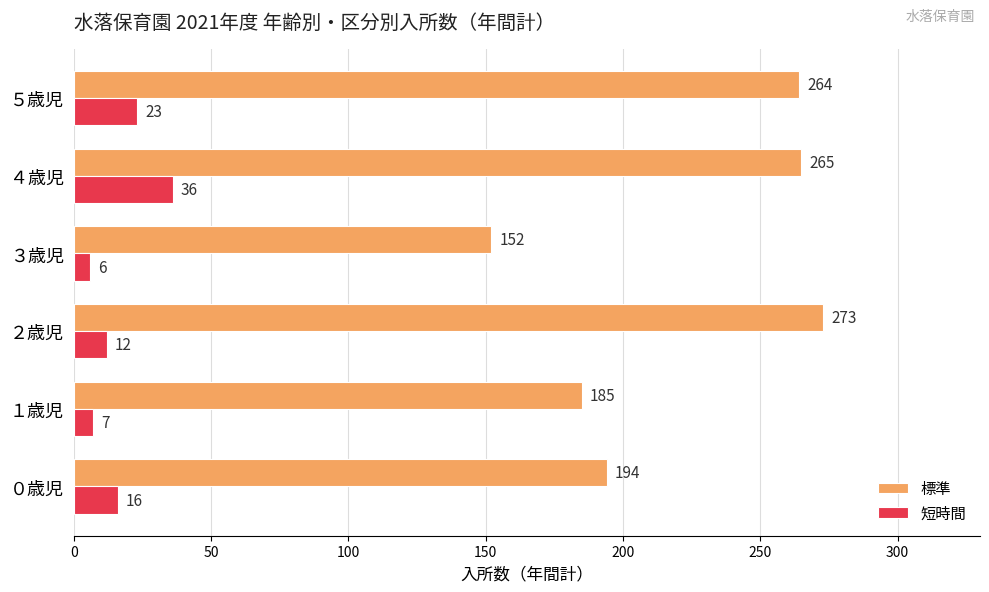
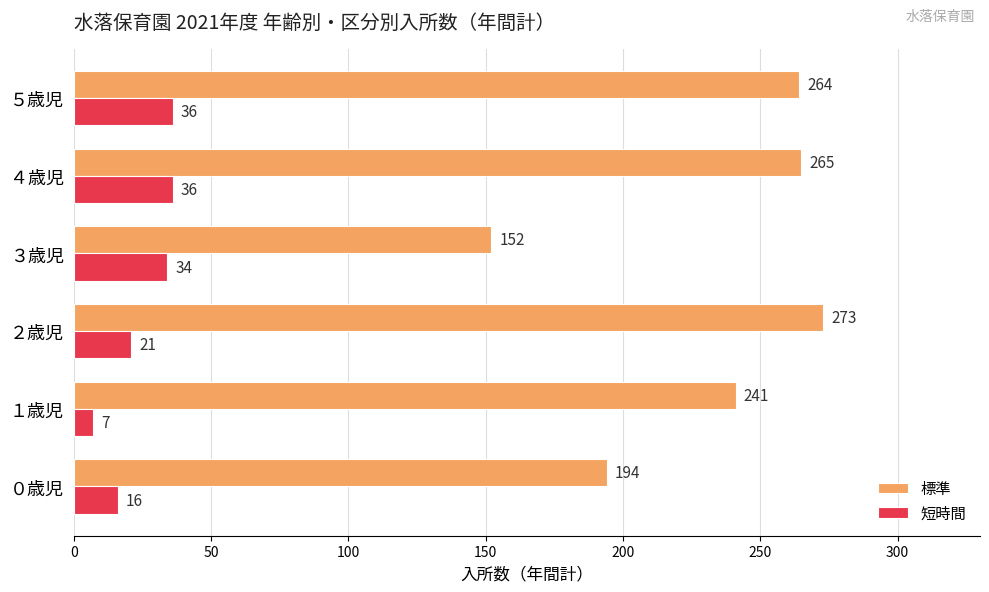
短時間, ５歳児: 23 -> 36
短時間, ３歳児: 6 -> 34
短時間, ２歳児: 12 -> 21
標準, １歳児: 185 -> 241
